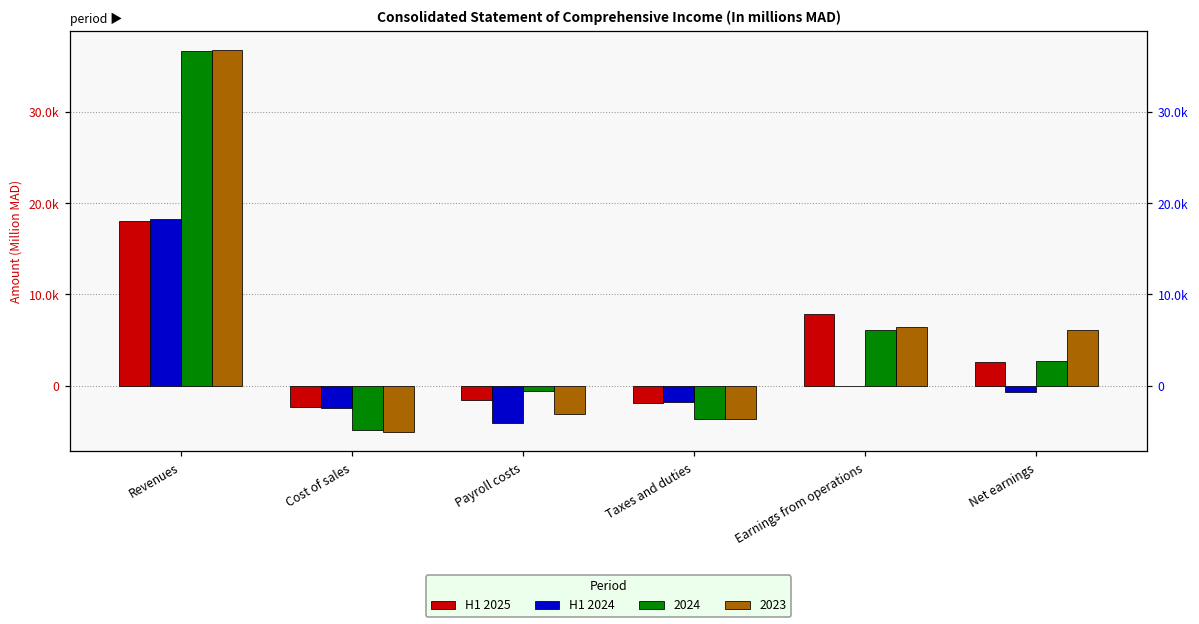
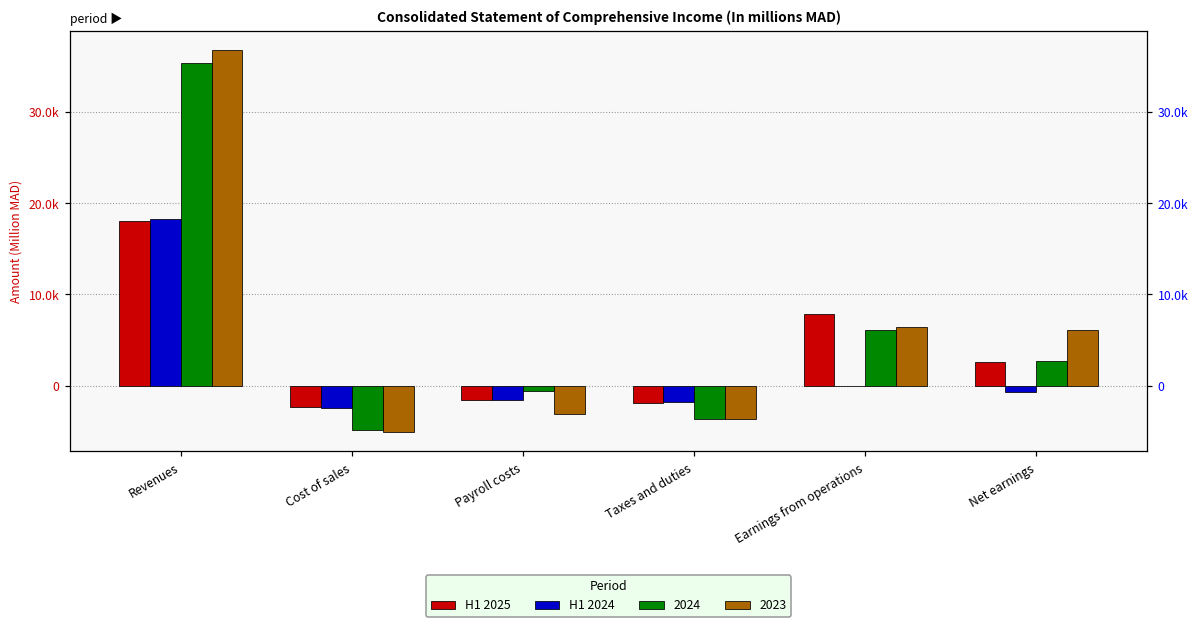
2024, Revenues: 37000 -> 35000
H1 2024, Payroll costs: -4000 -> -2000
